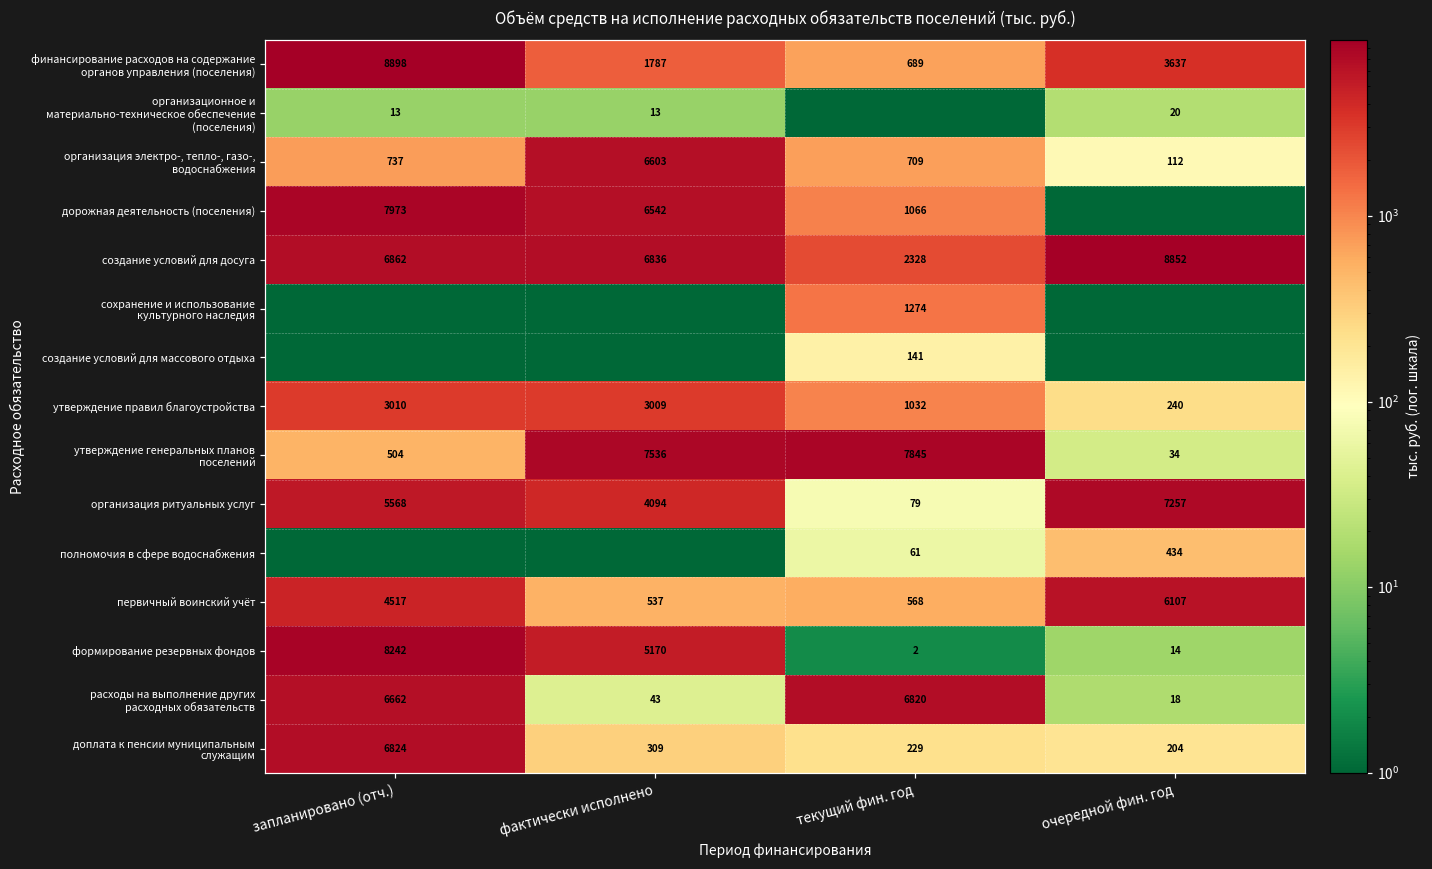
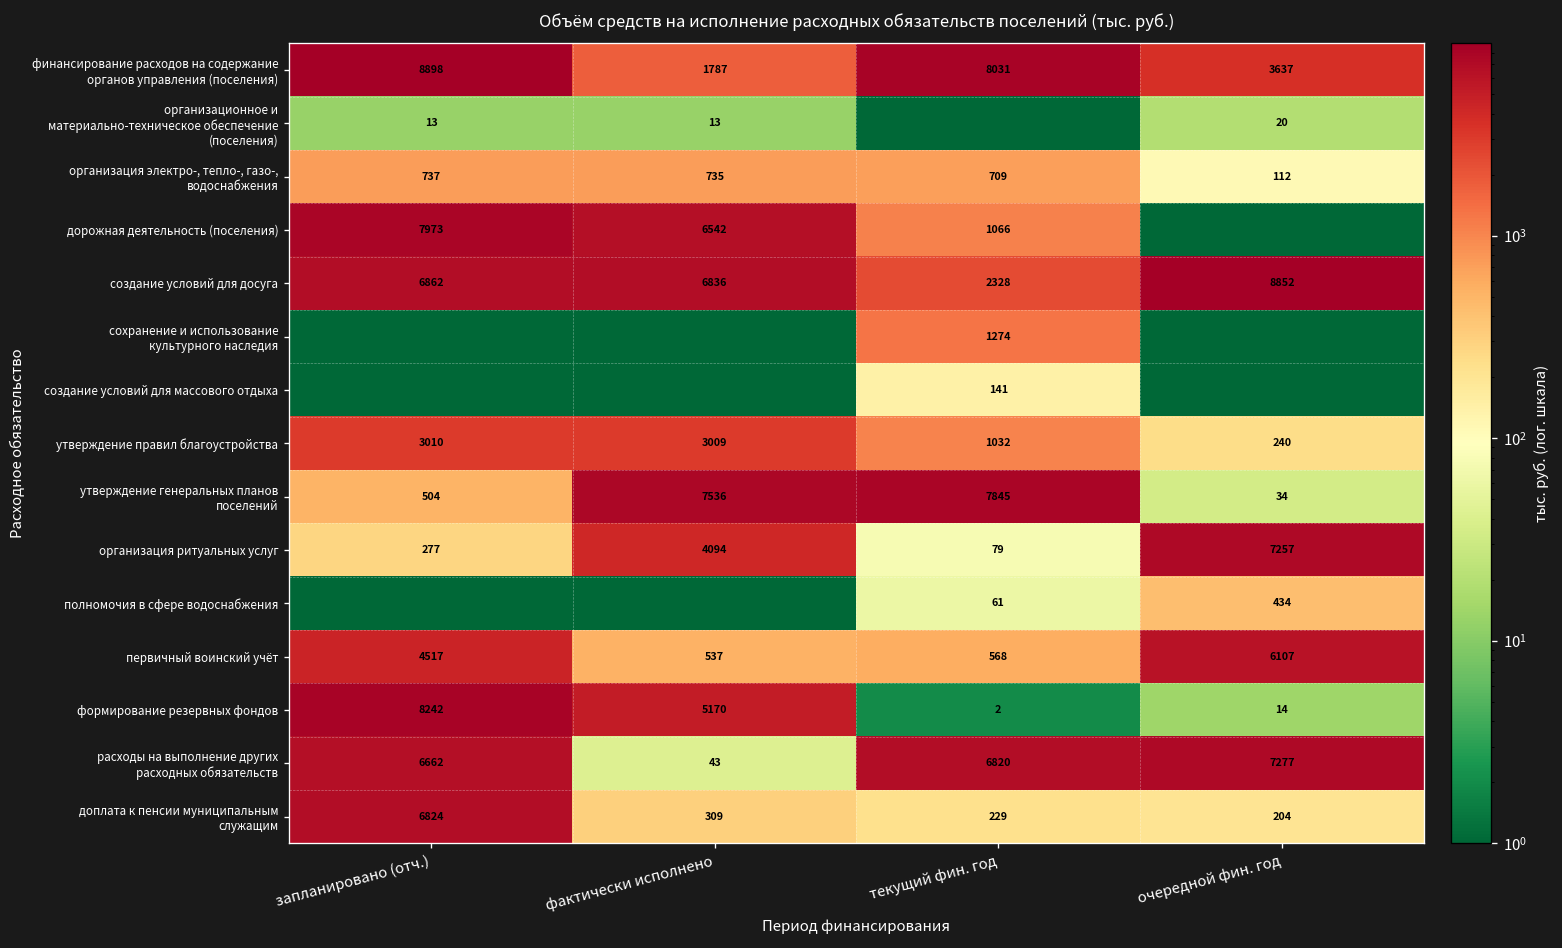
финансирование расходов на содержание органов управления (поселения), текущий фин. год: 689 -> 8031
организация электро-, тепло-, газо-, водоснабжения, фактически исполнено: 6603 -> 735
организация ритуальных услуг, запланировано (отч.): 5568 -> 277
расходы на выполнение других расходных обязательств, очередной фин. год: 18 -> 7277
